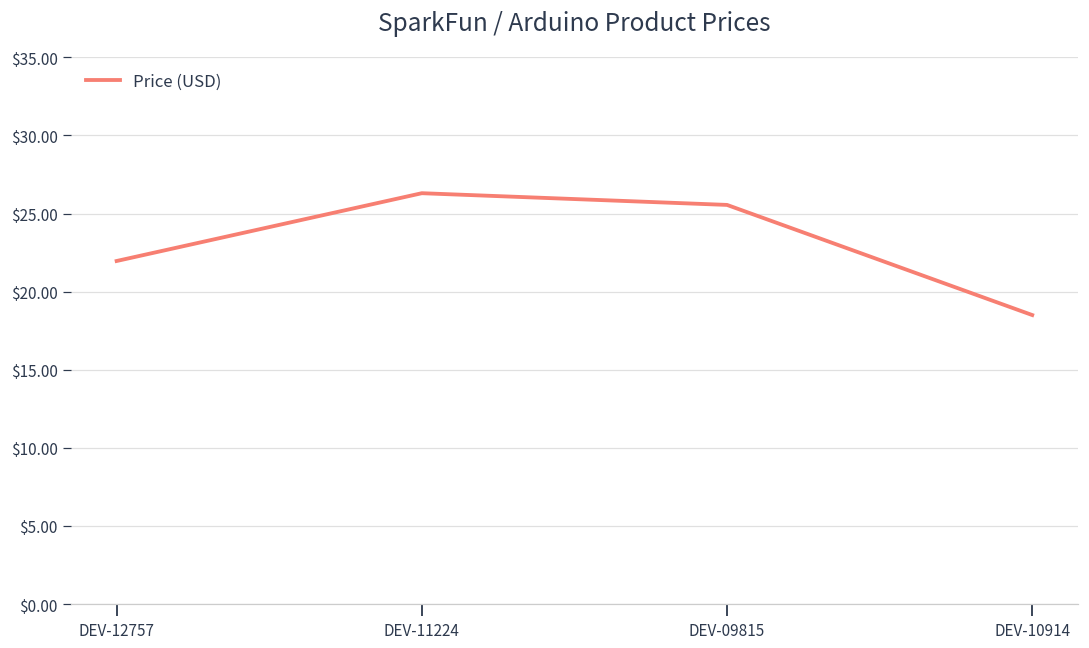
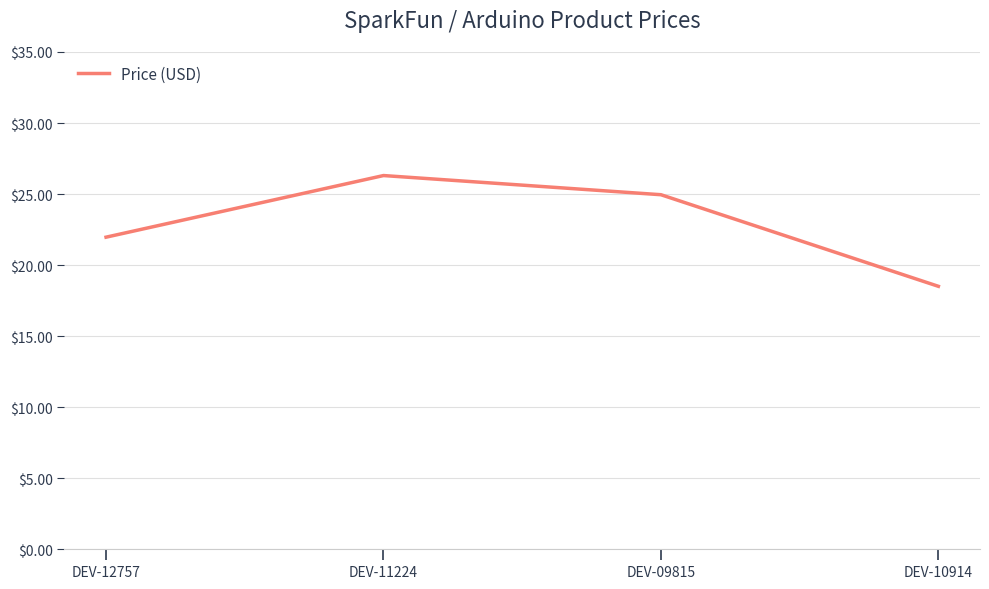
DEV-09815: $25.6 -> $25.0
